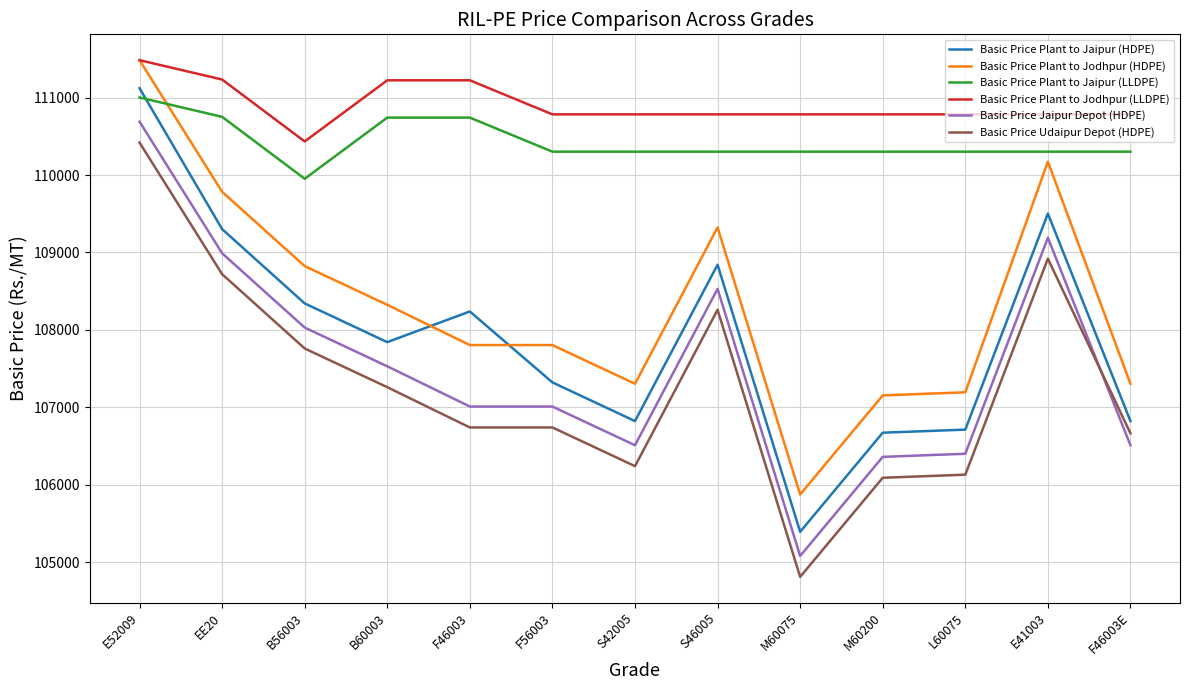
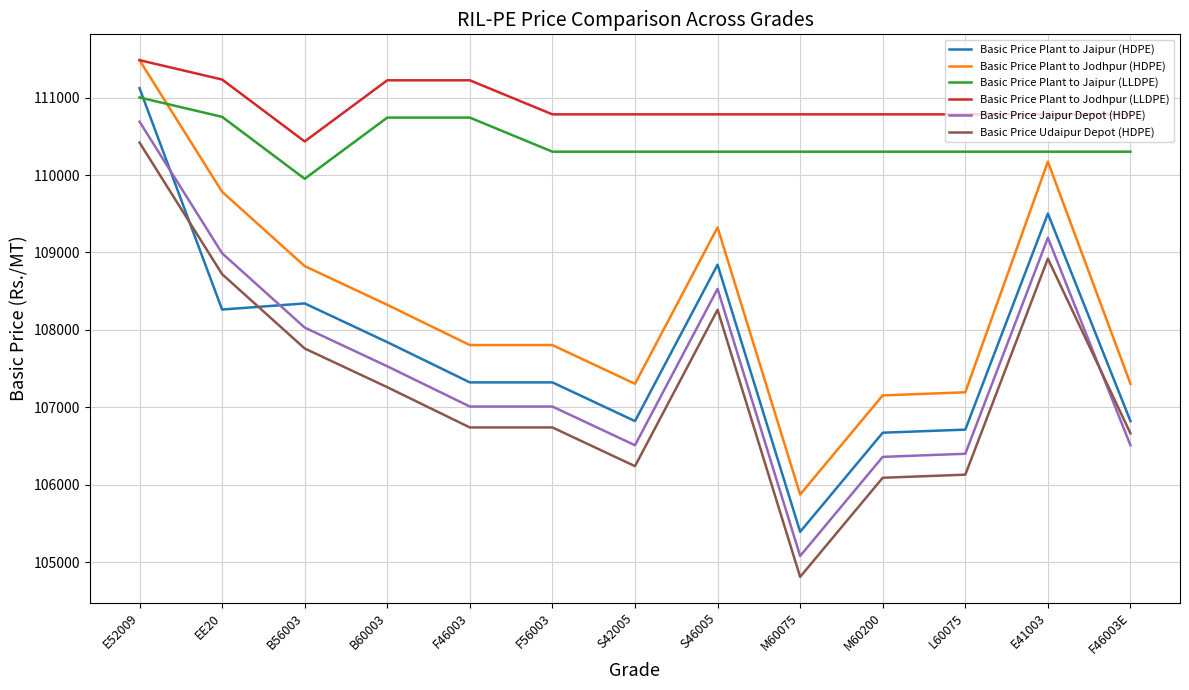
Basic Price Plant to Jaipur (HDPE), EE20: 109300 -> 108300
Basic Price Plant to Jaipur (HDPE), F46003: 108200 -> 107300
